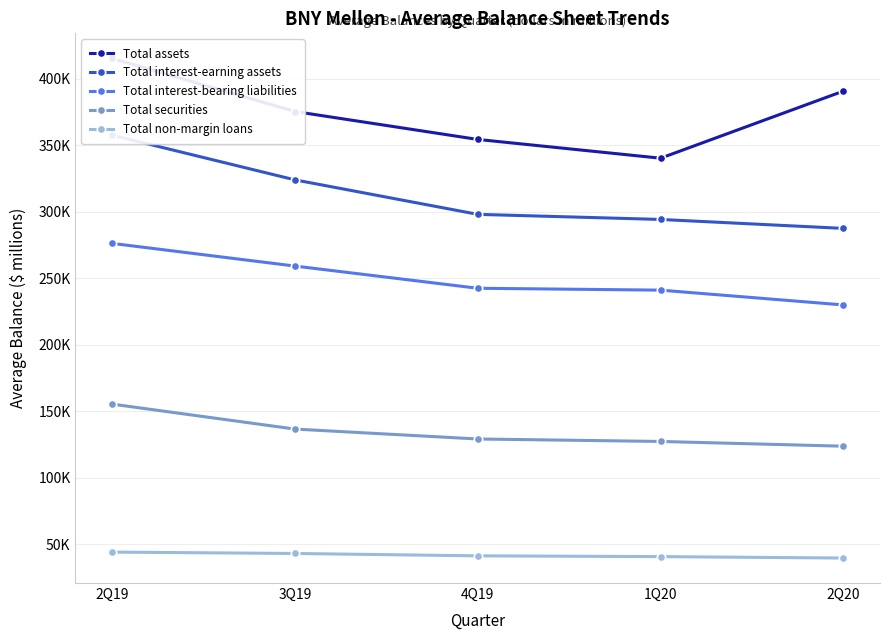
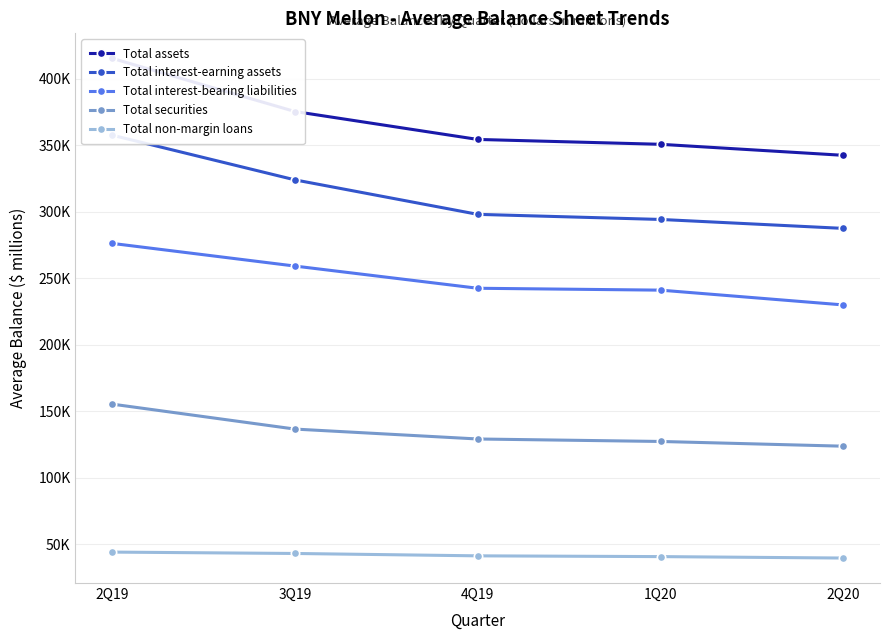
Total assets, 1Q20: 340000 -> 351000
Total assets, 2Q20: 391000 -> 342000
